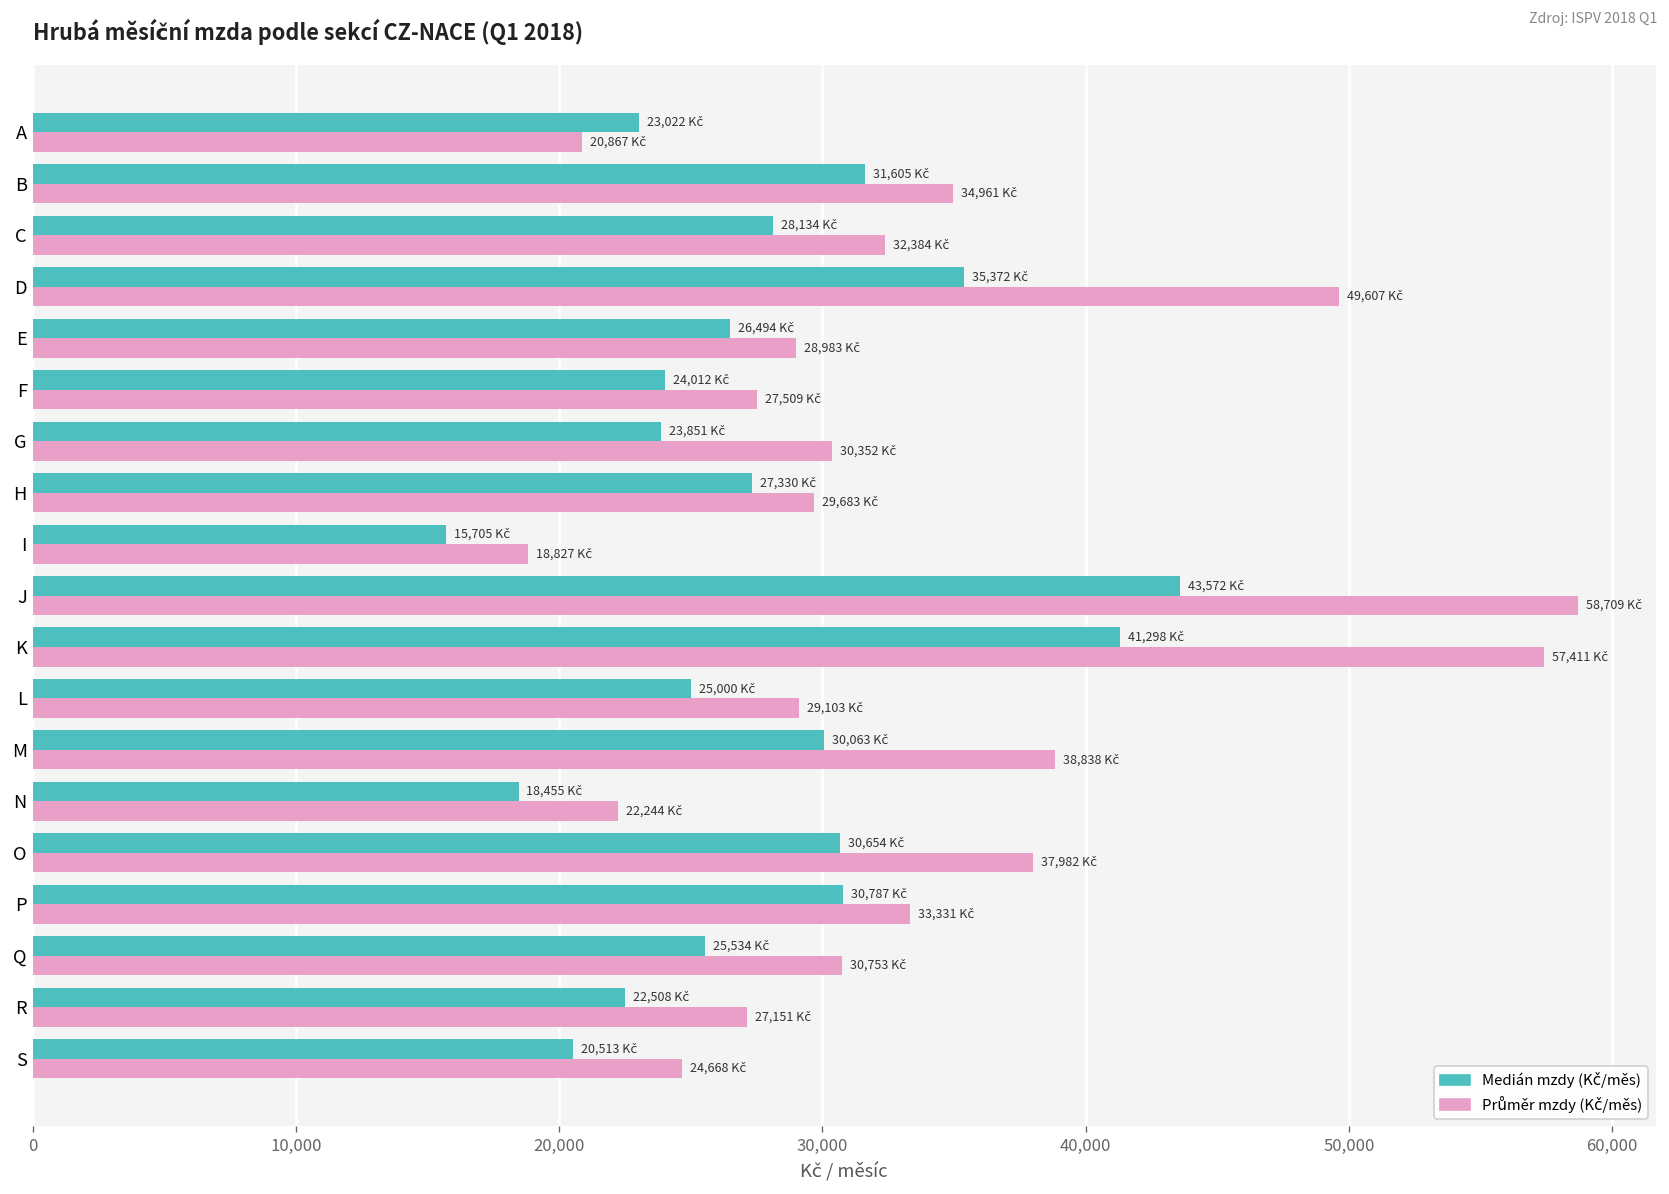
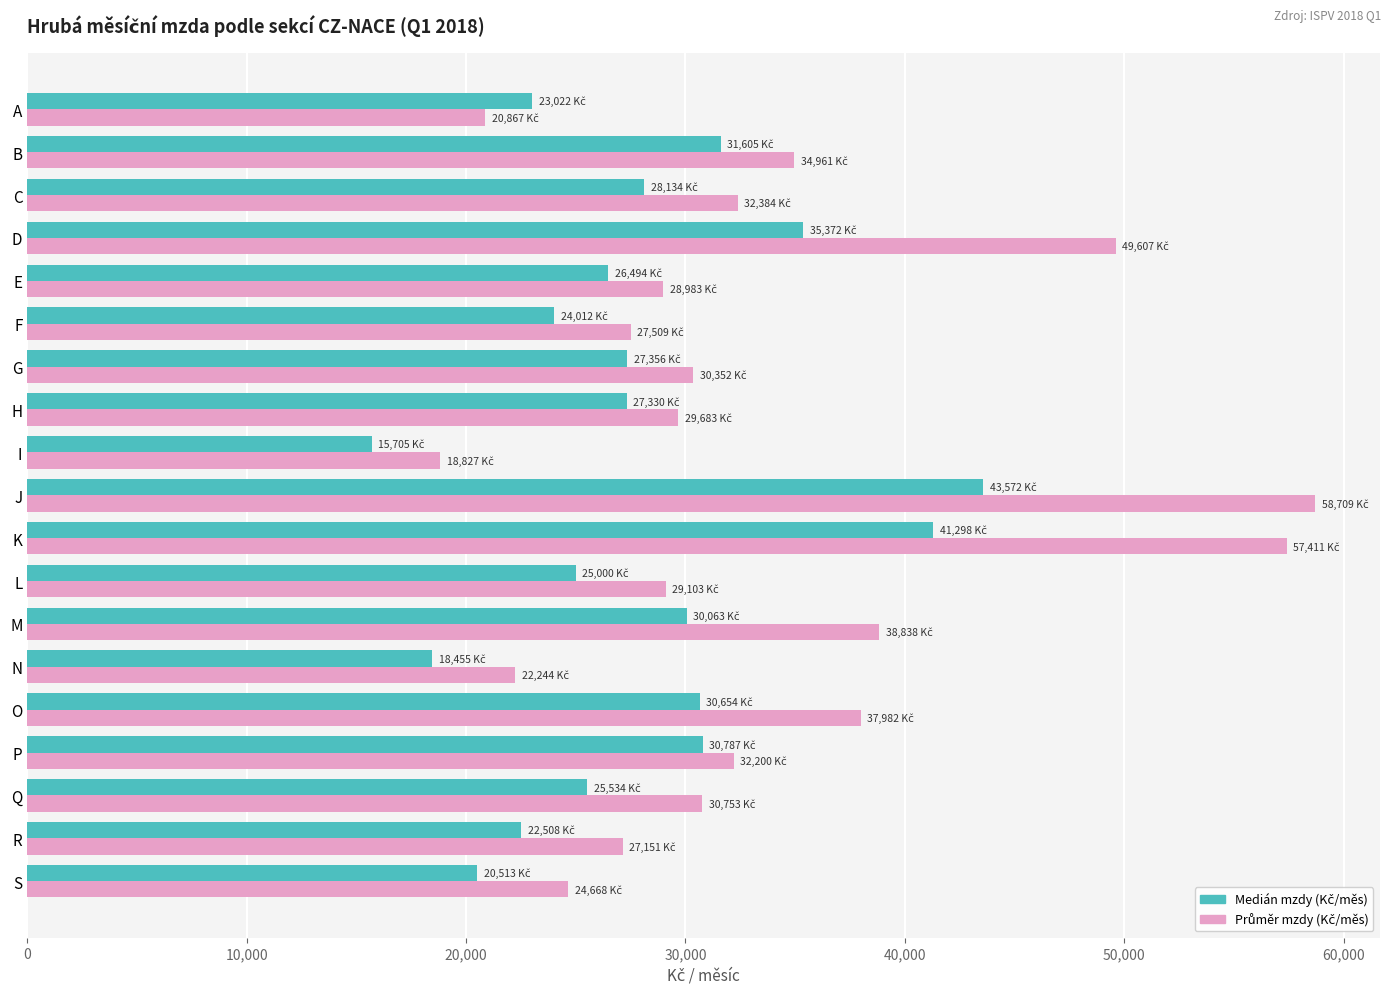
Medián mzdy (Kč/měs), G: 23,851 -> 27,356
Průměr mzdy (Kč/měs), P: 33,331 -> 32,200
